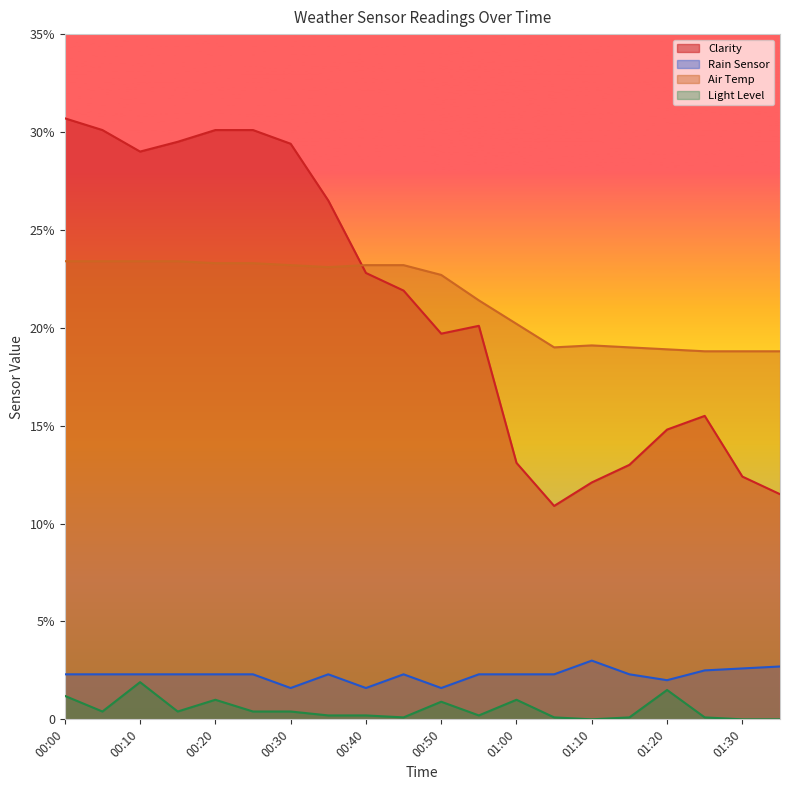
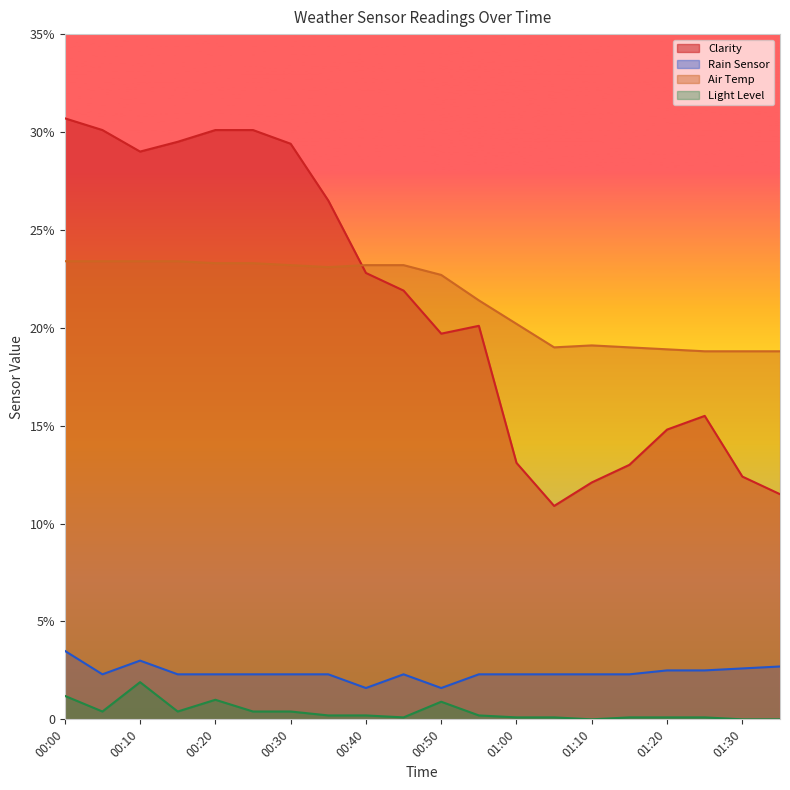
Rain Sensor, 00:00: 2.3% -> 3.5%
Rain Sensor, 00:10: 2.3% -> 3.0%
Rain Sensor, 00:30: 1.6% -> 2.3%
Light Level, 01:00: 1.0% -> 0.1%
Rain Sensor, 01:10: 3.0% -> 2.3%
Rain Sensor, 01:20: 2.0% -> 2.5%
Light Level, 01:20: 1.5% -> 0.1%
